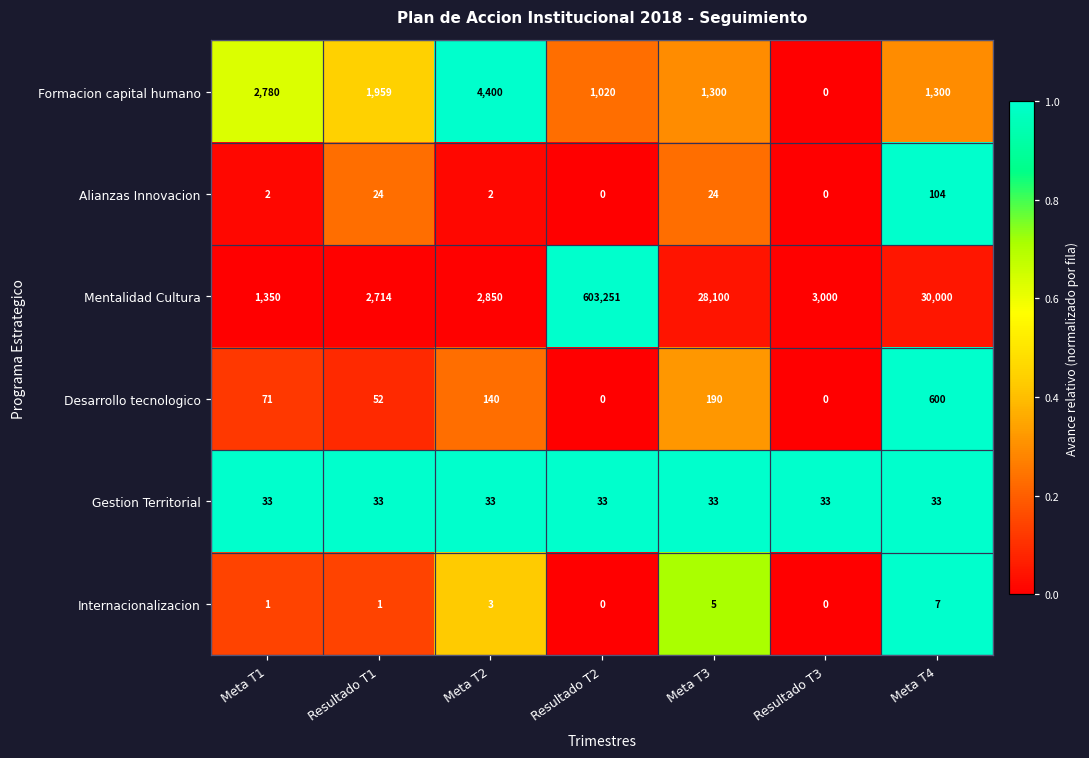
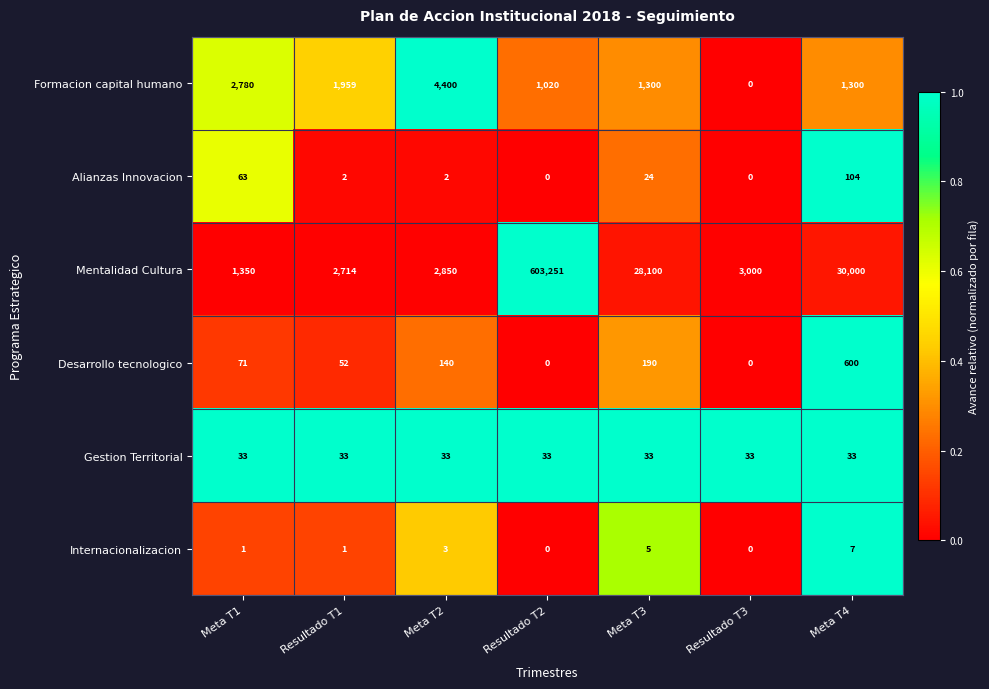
Alianzas Innovacion, Meta T1: 2 -> 63
Alianzas Innovacion, Resultado T1: 24 -> 2
